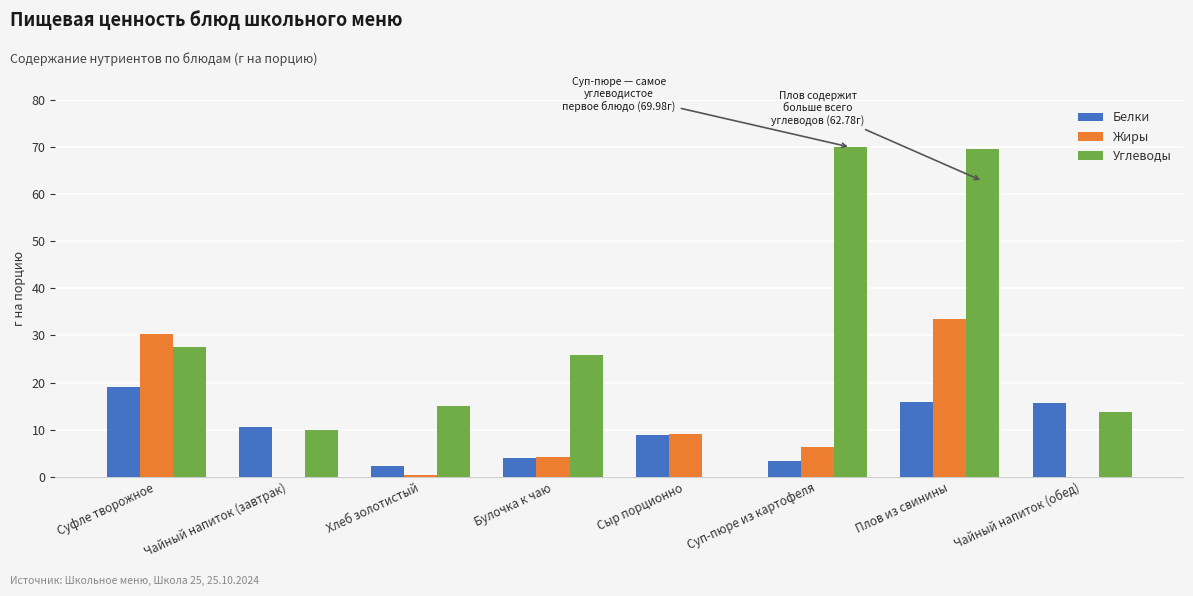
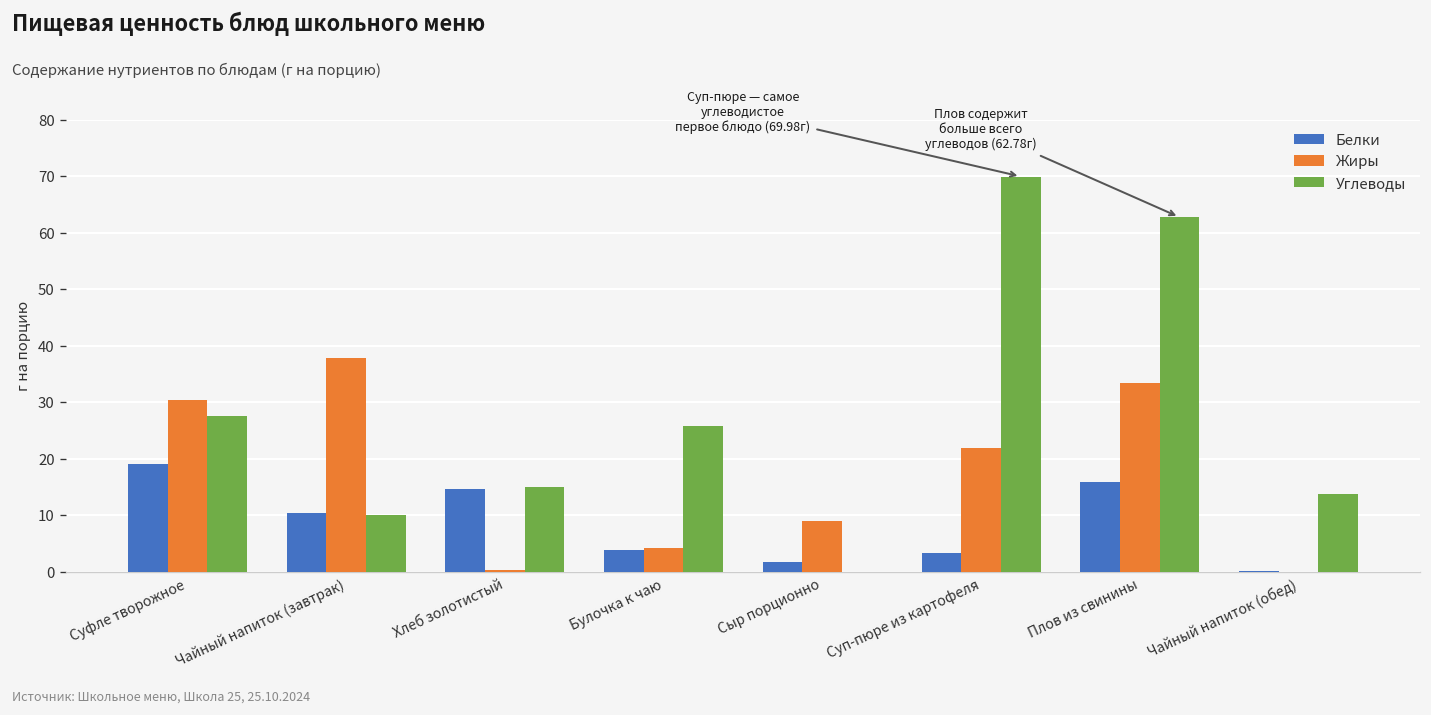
Жиры, Чайный напиток (завтрак): 0 -> 38
Белки, Хлеб золотистый: 2 -> 15
Белки, Сыр порционно: 9 -> 2
Жиры, Суп-пюре из картофеля: 6 -> 22
Углеводы, Плов из свинины: 70 -> 63
Белки, Чайный напиток (обед): 16 -> 0
